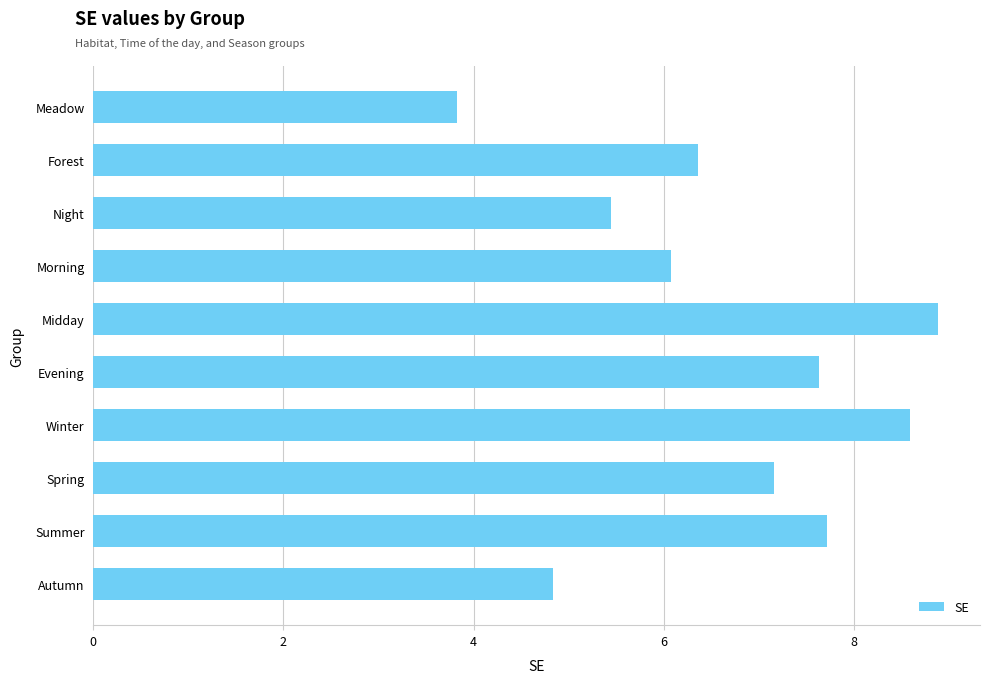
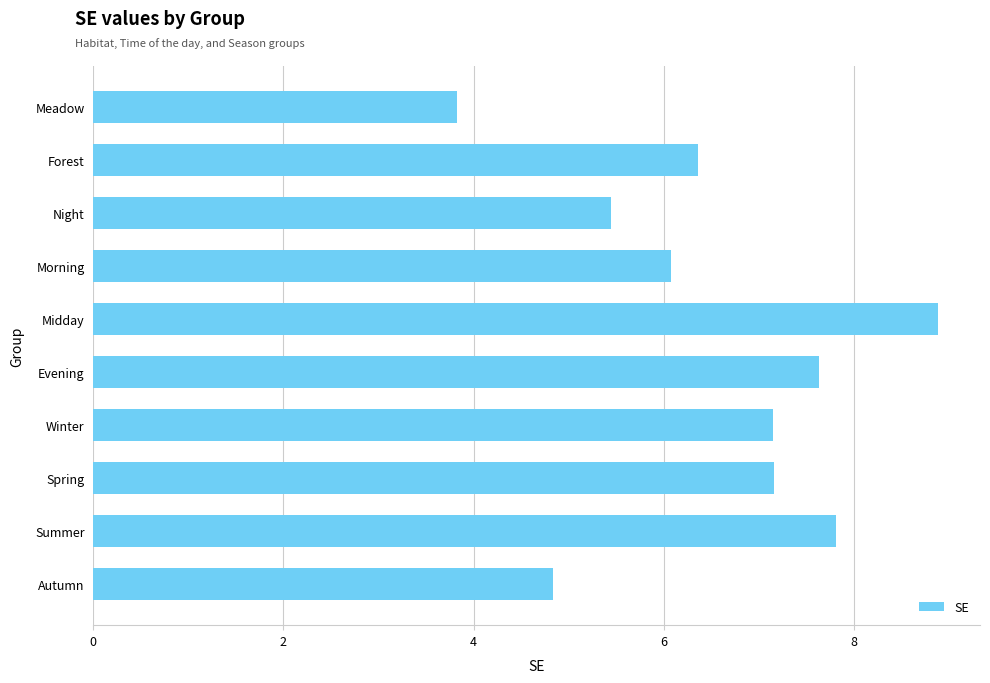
Winter: 8.6 -> 7.2
Summer: 7.7 -> 7.8
